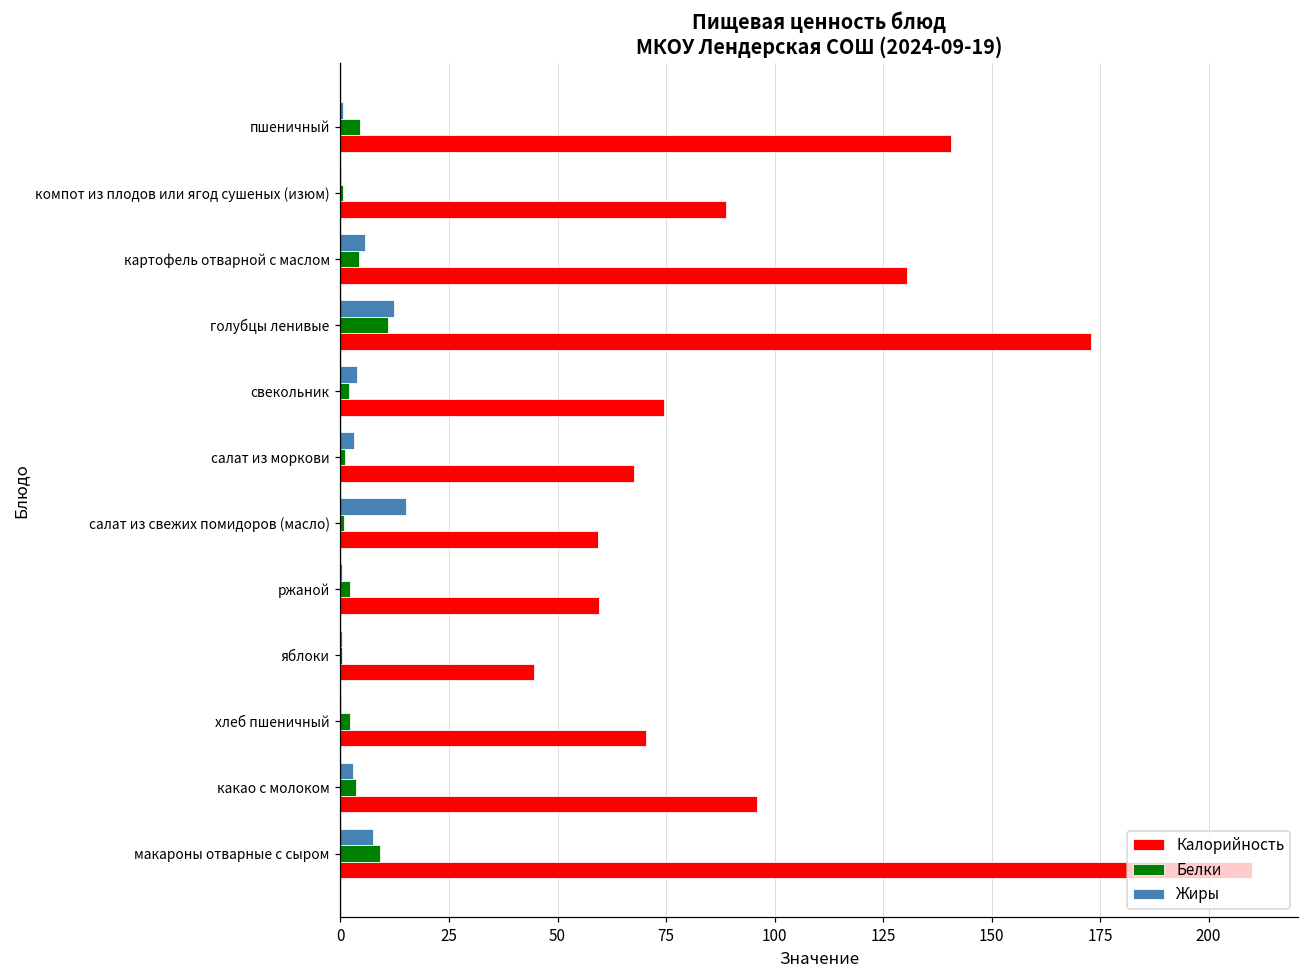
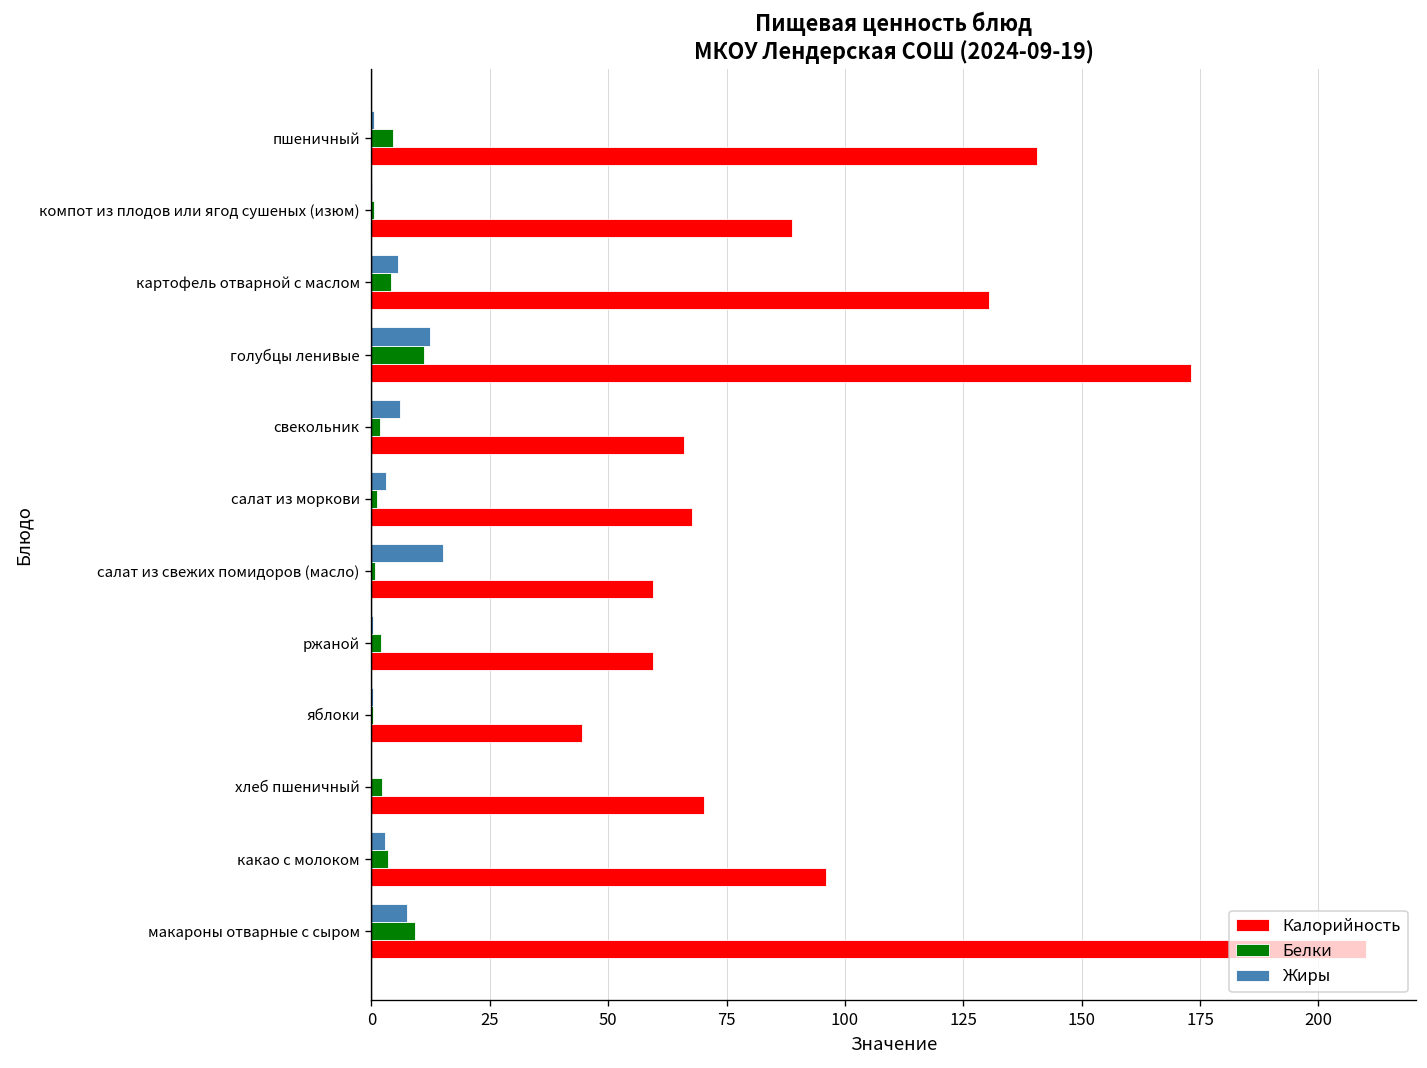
Жиры, свекольник: 4 -> 6
Калорийность, свекольник: 75 -> 66
